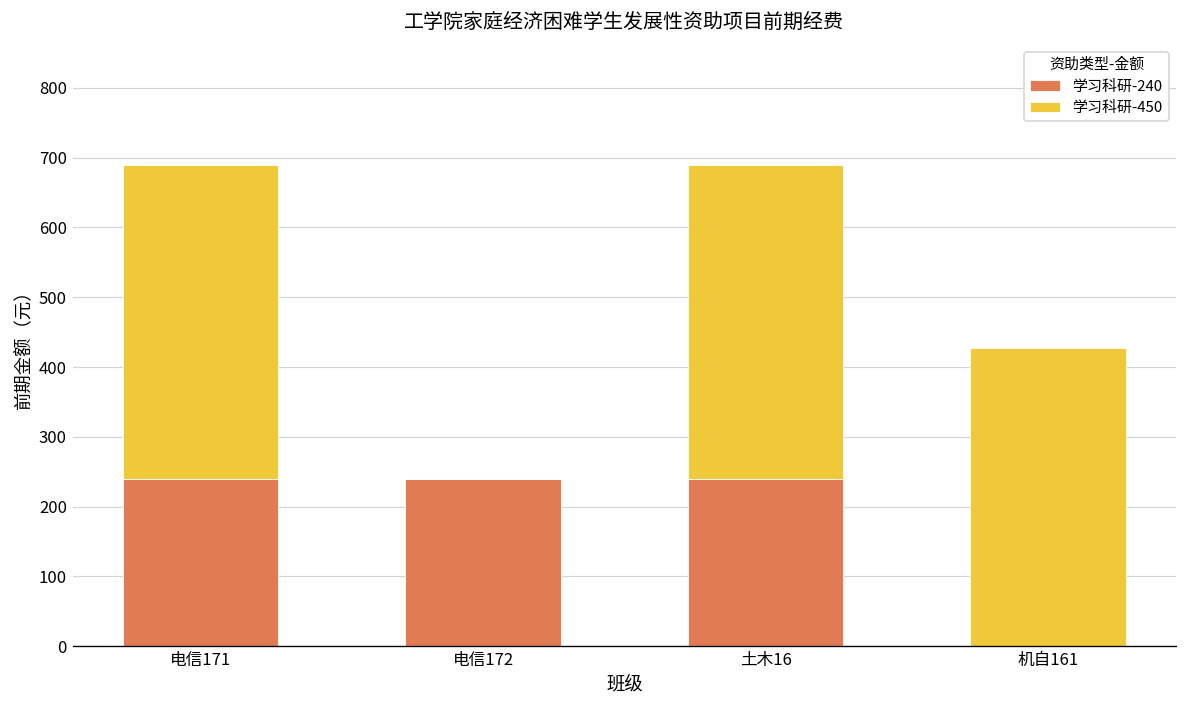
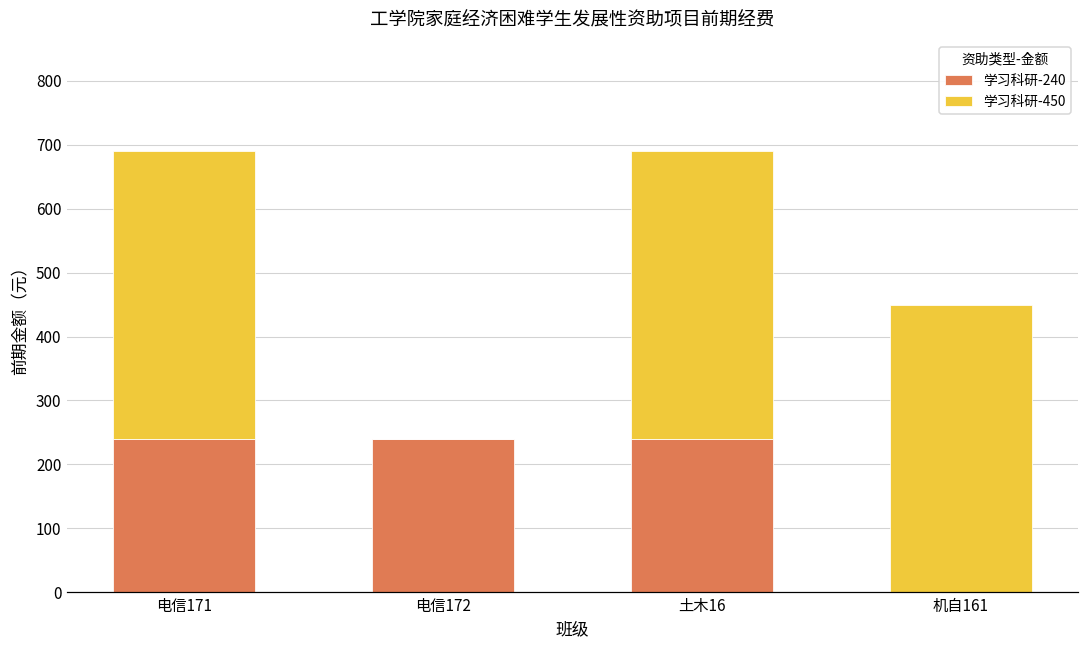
学习科研-450, 机自161: 430 -> 450
